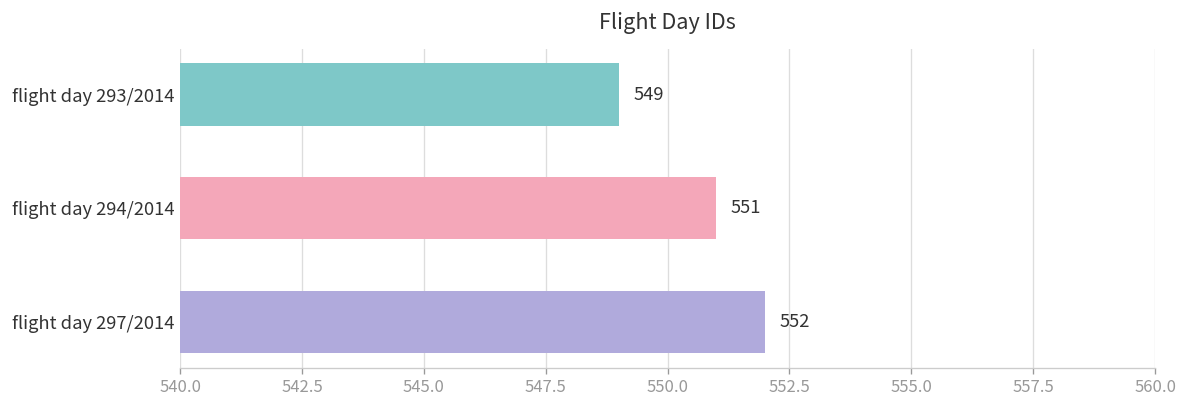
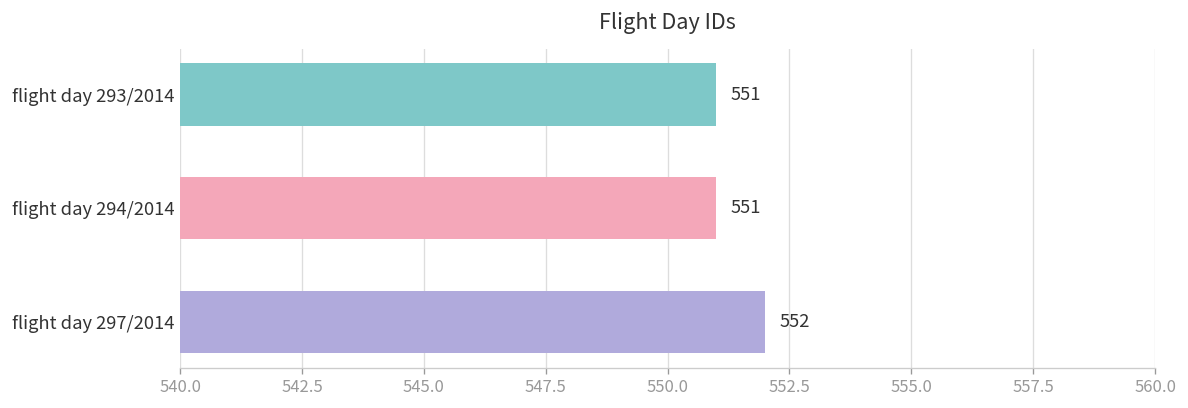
flight day 293/2014: 549 -> 551
